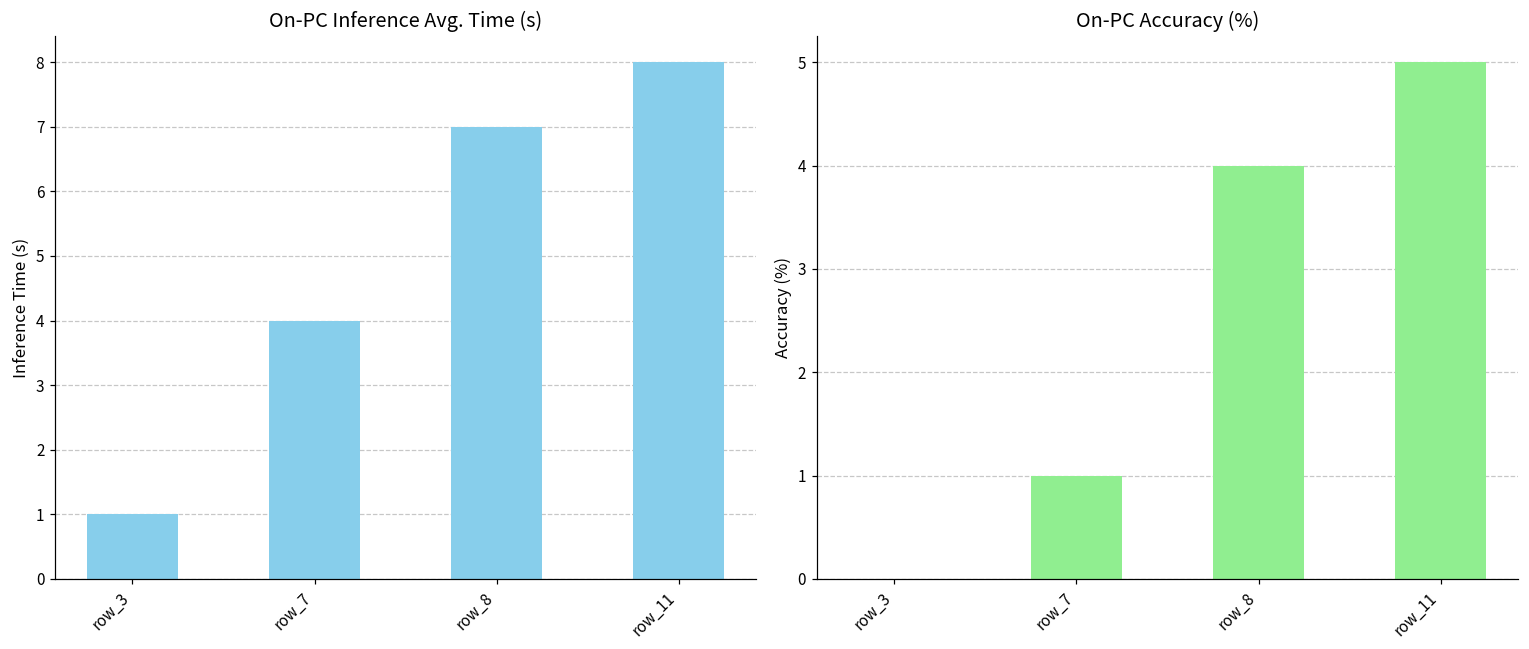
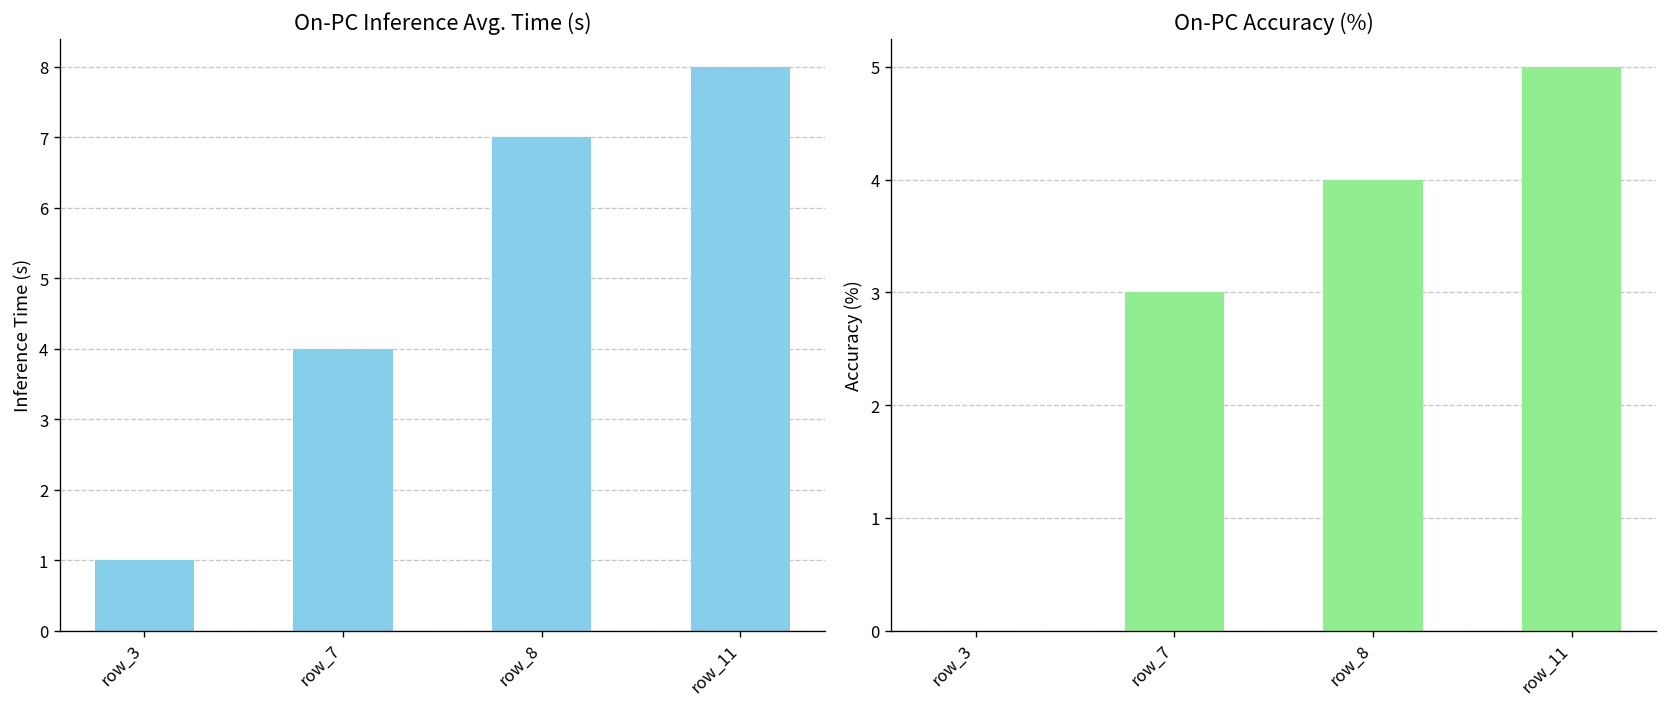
On-PC Accuracy (%), row_7: 1 -> 3
